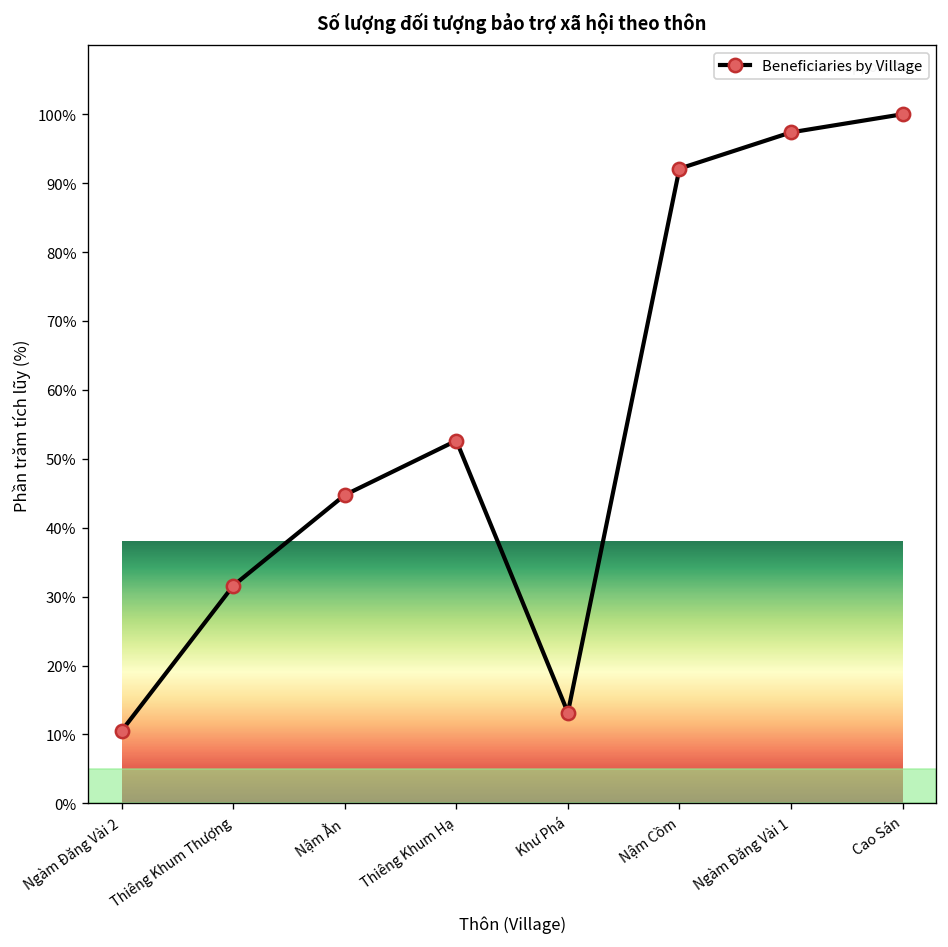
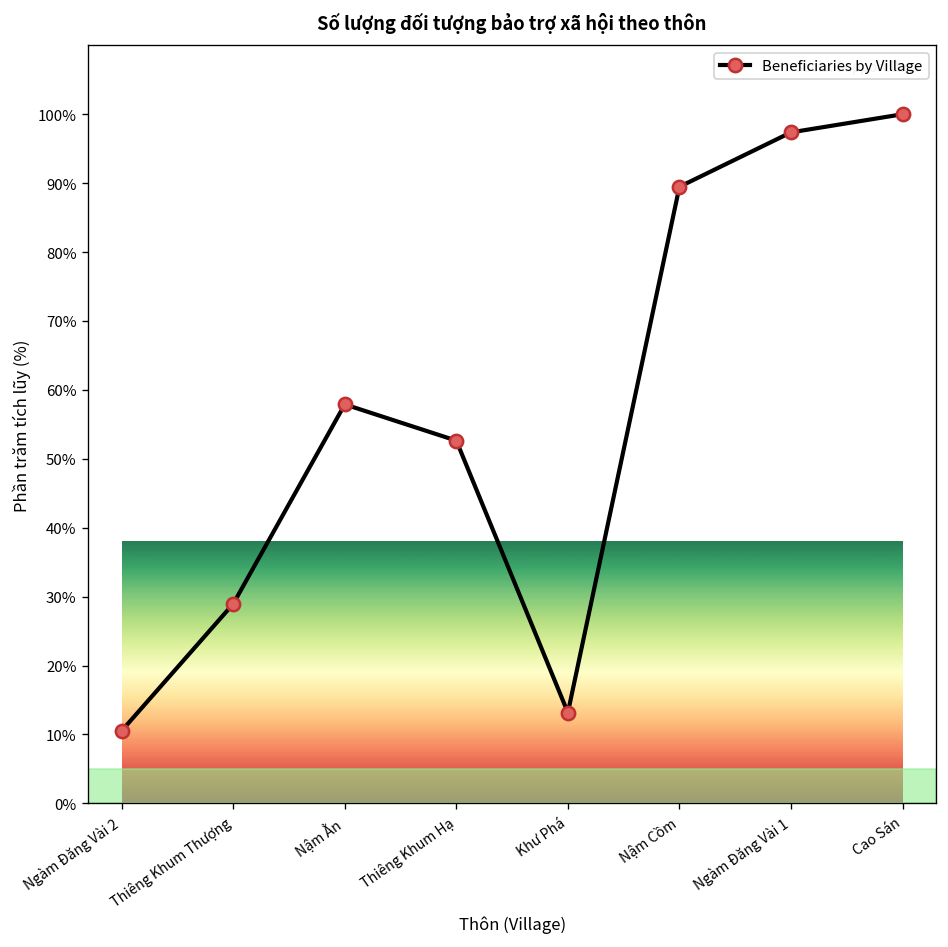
Thiêng Khum Thượng: 32% -> 29%
Nậm Ằn: 45% -> 58%
Nậm Cồm: 92% -> 89%
